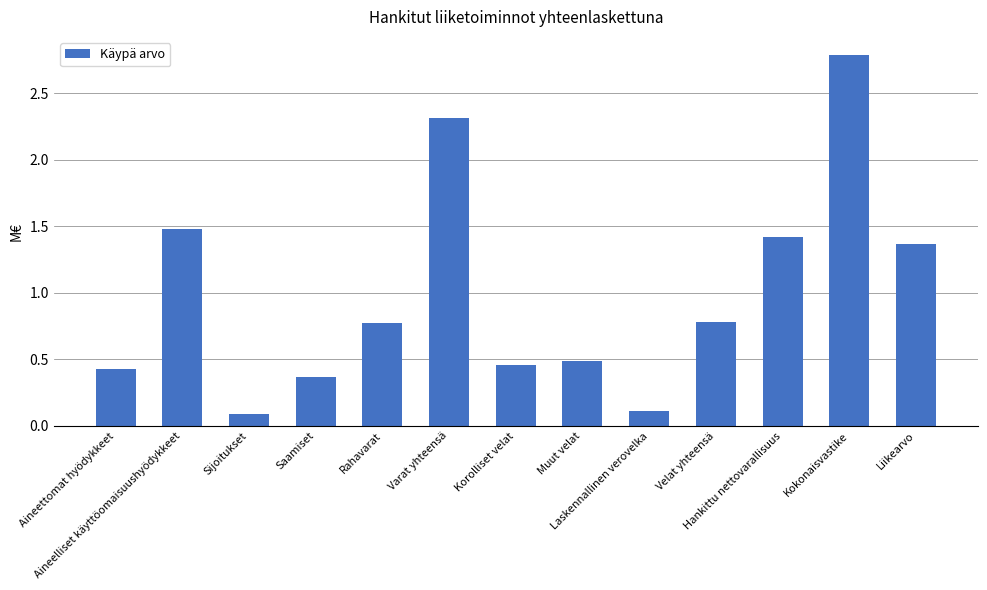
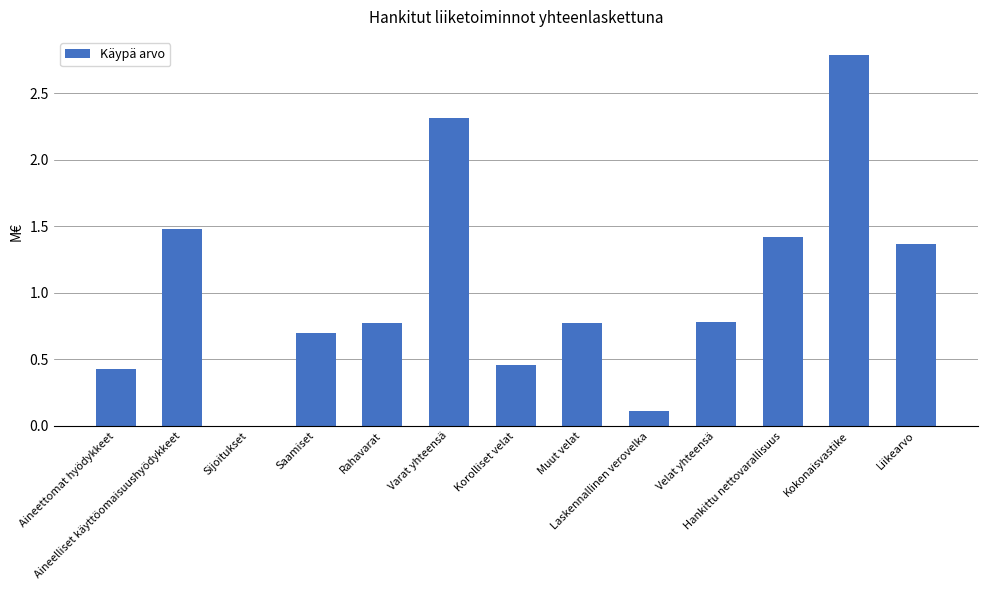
Sijoitukset: 0.09 -> 0.00
Saamiset: 0.37 -> 0.69
Muut velat: 0.49 -> 0.77
